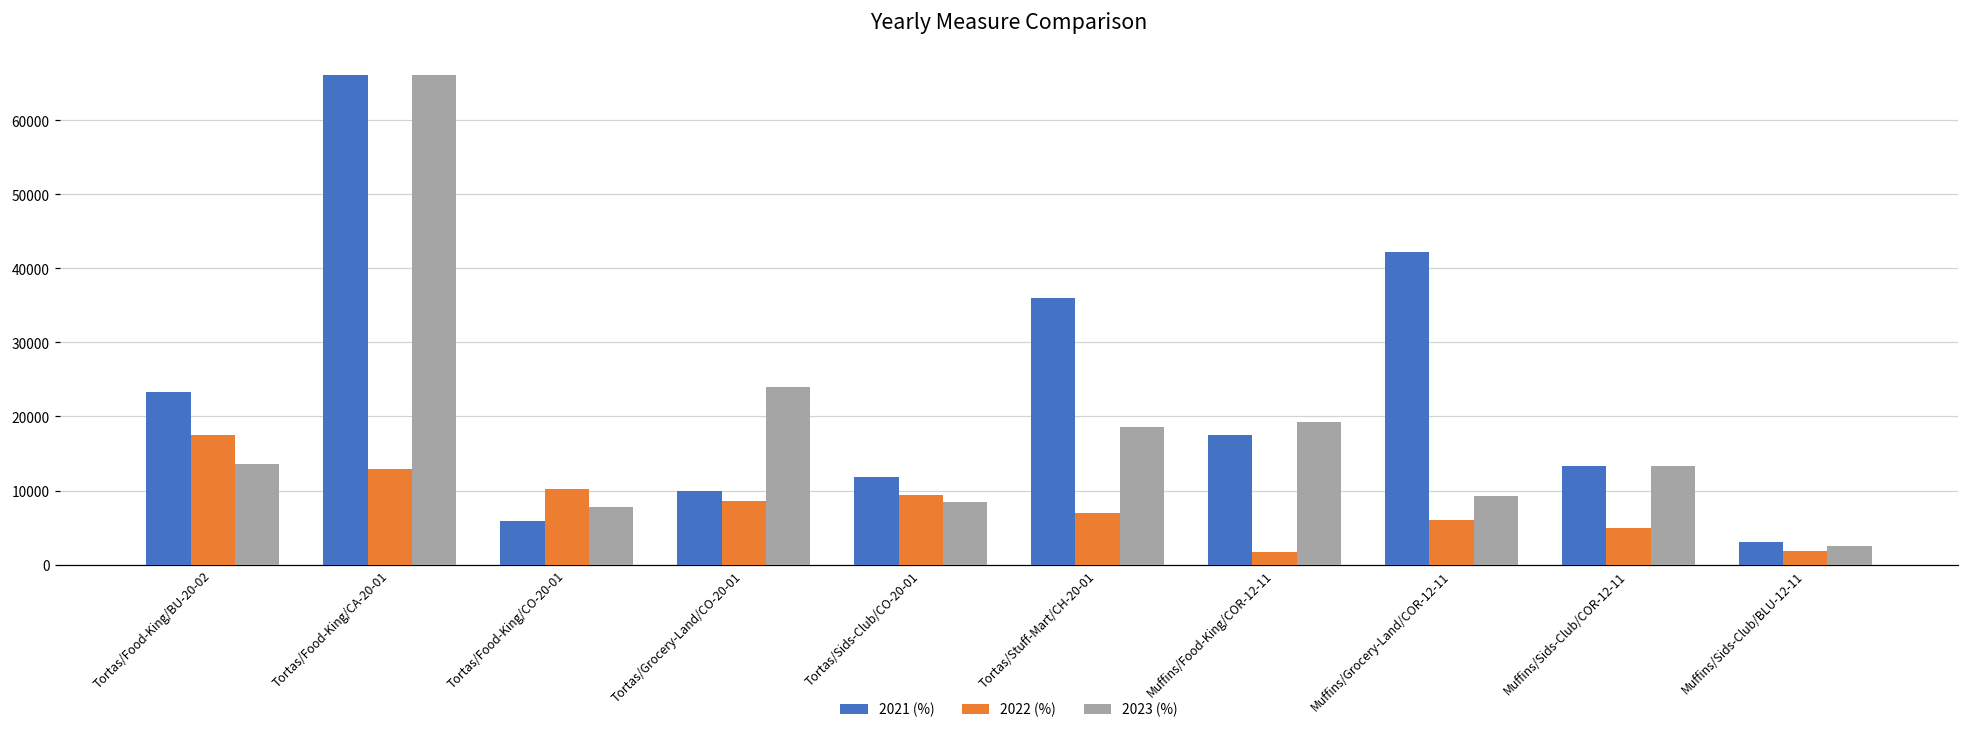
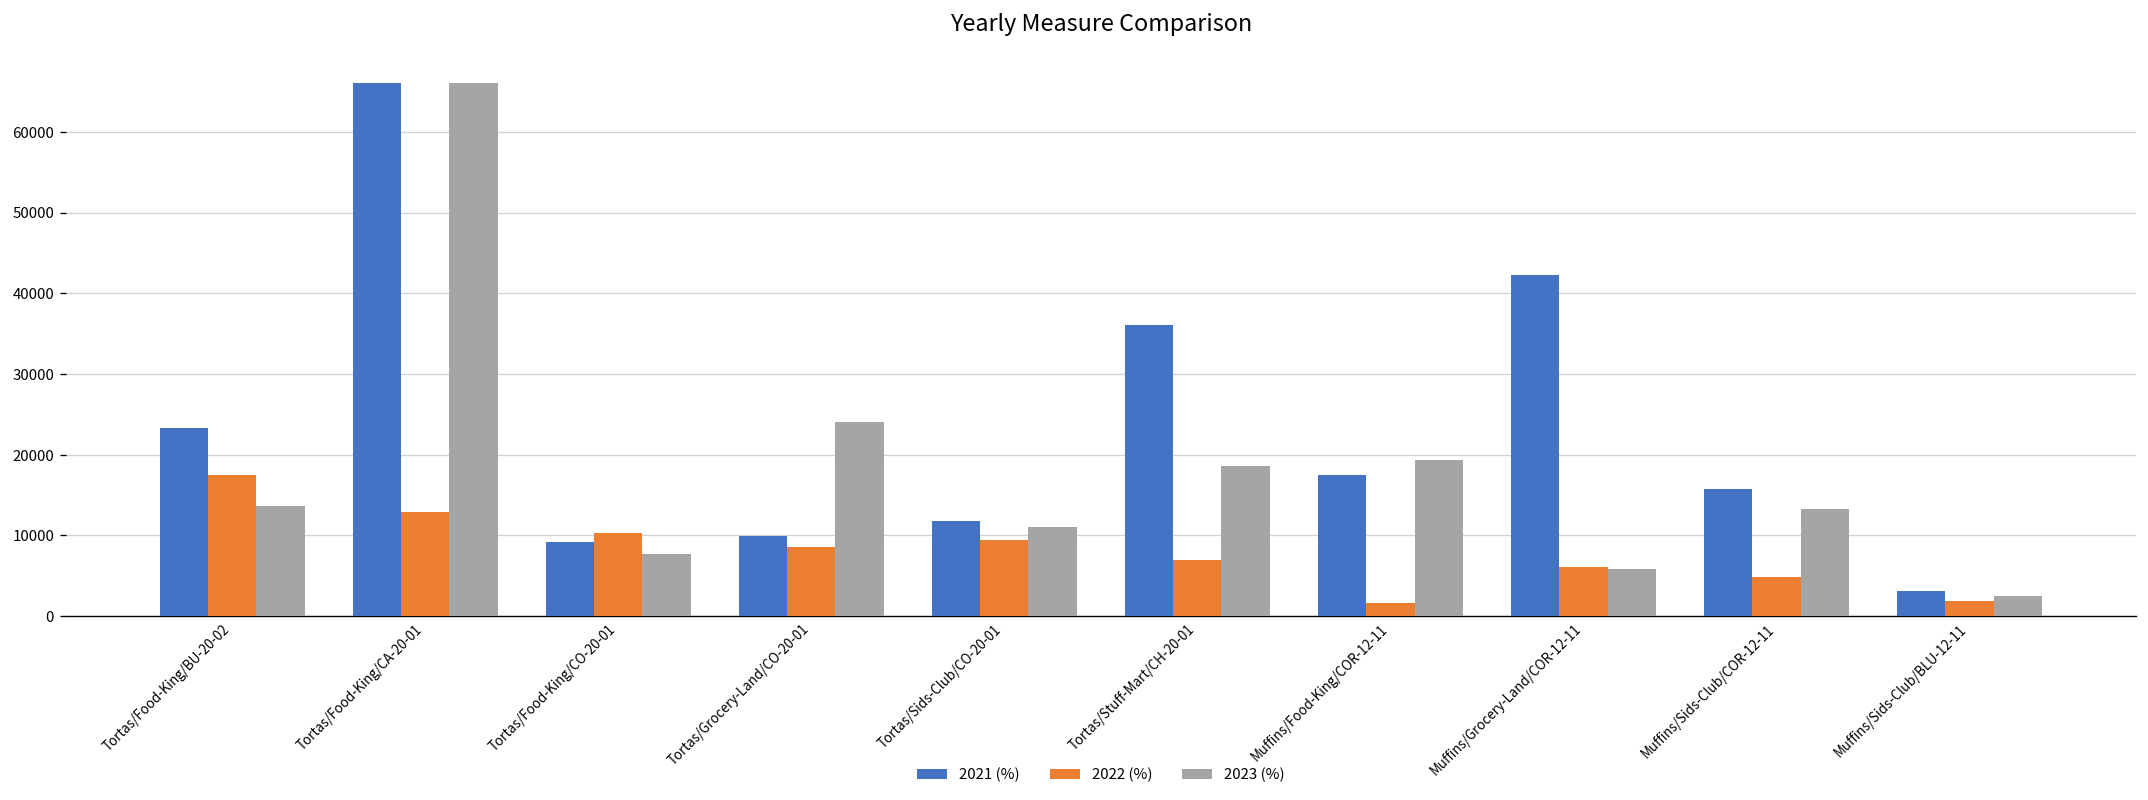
2021 (%), Tortas/Food-King/CO-20-01: 6000 -> 9000
2023 (%), Tortas/Sids-Club/CO-20-01: 8000 -> 11000
2023 (%), Muffins/Grocery-Land/COR-12-11: 9000 -> 6000
2021 (%), Muffins/Sids-Club/COR-12-11: 13000 -> 16000
